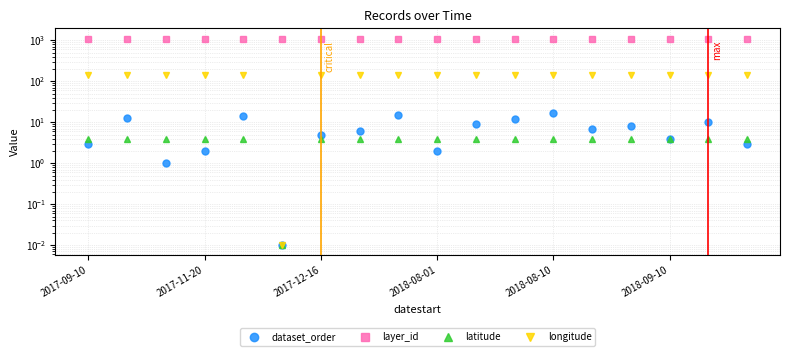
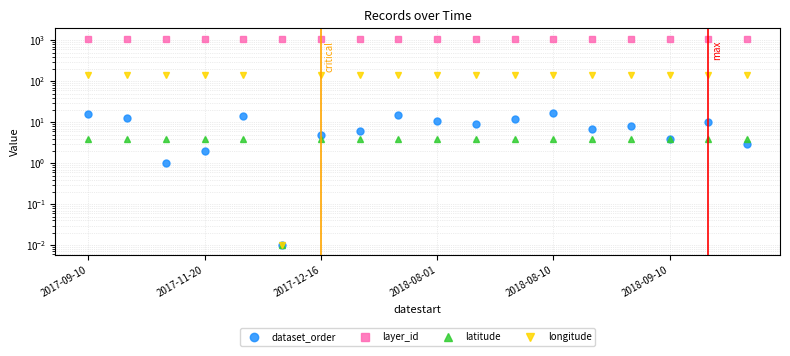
dataset_order, 2017-09-10: 3 -> 16
dataset_order, 2018-08-01: 2 -> 11
